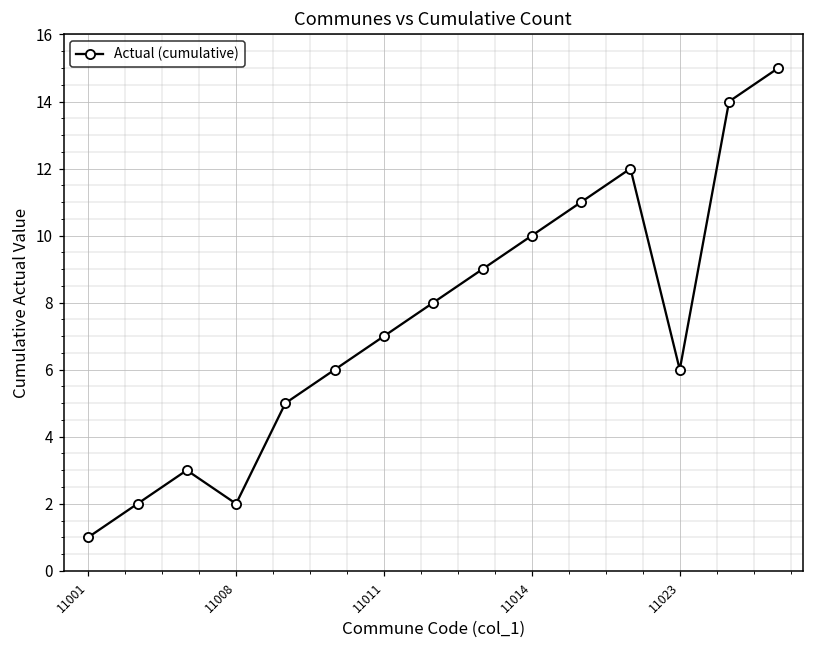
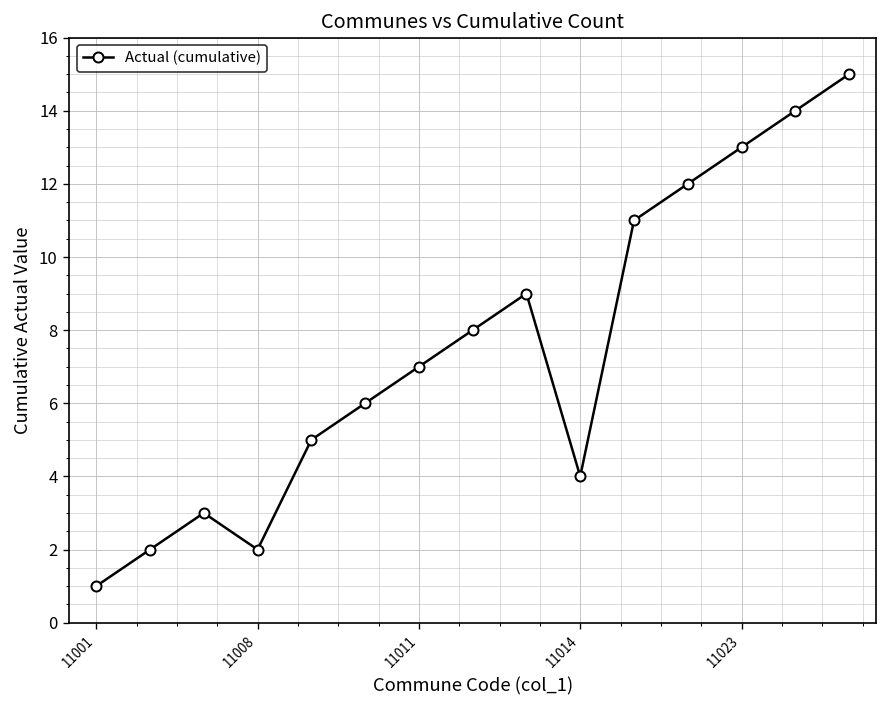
11014: 10 -> 4
11023: 6 -> 13
